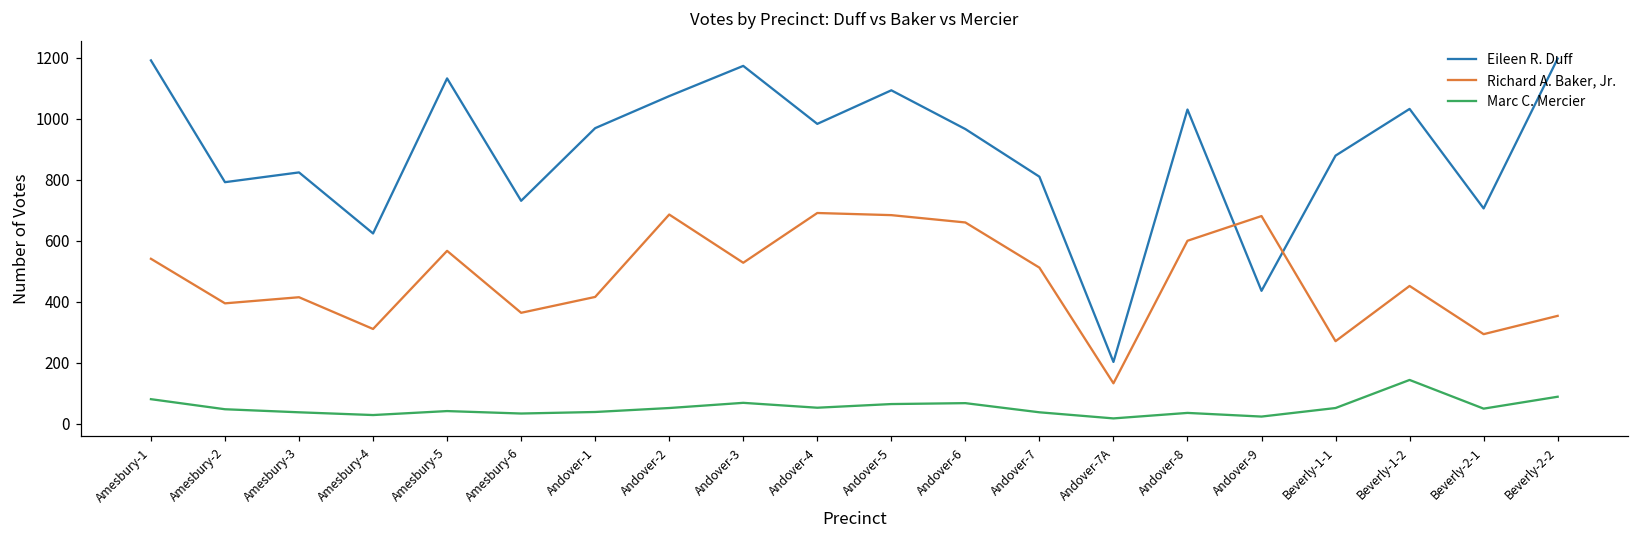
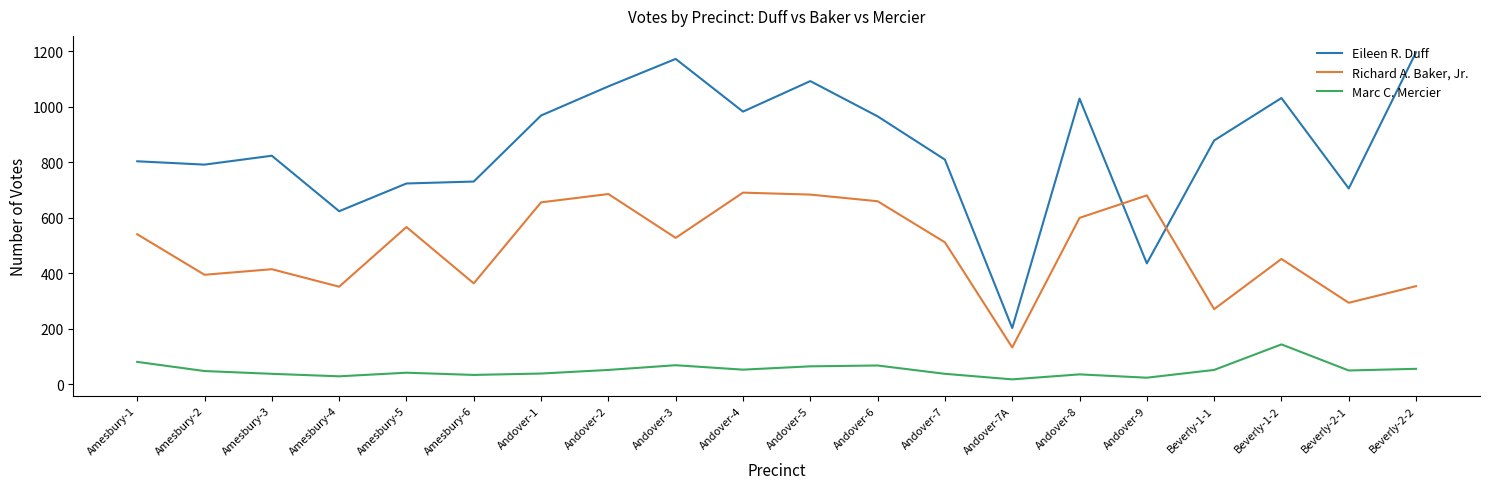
Eileen R. Duff, Amesbury-1: 1190 -> 800
Richard A. Baker, Jr., Amesbury-4: 310 -> 350
Eileen R. Duff, Amesbury-5: 1130 -> 720
Richard A. Baker, Jr., Andover-1: 420 -> 660
Marc C. Mercier, Beverly-2-2: 90 -> 60
